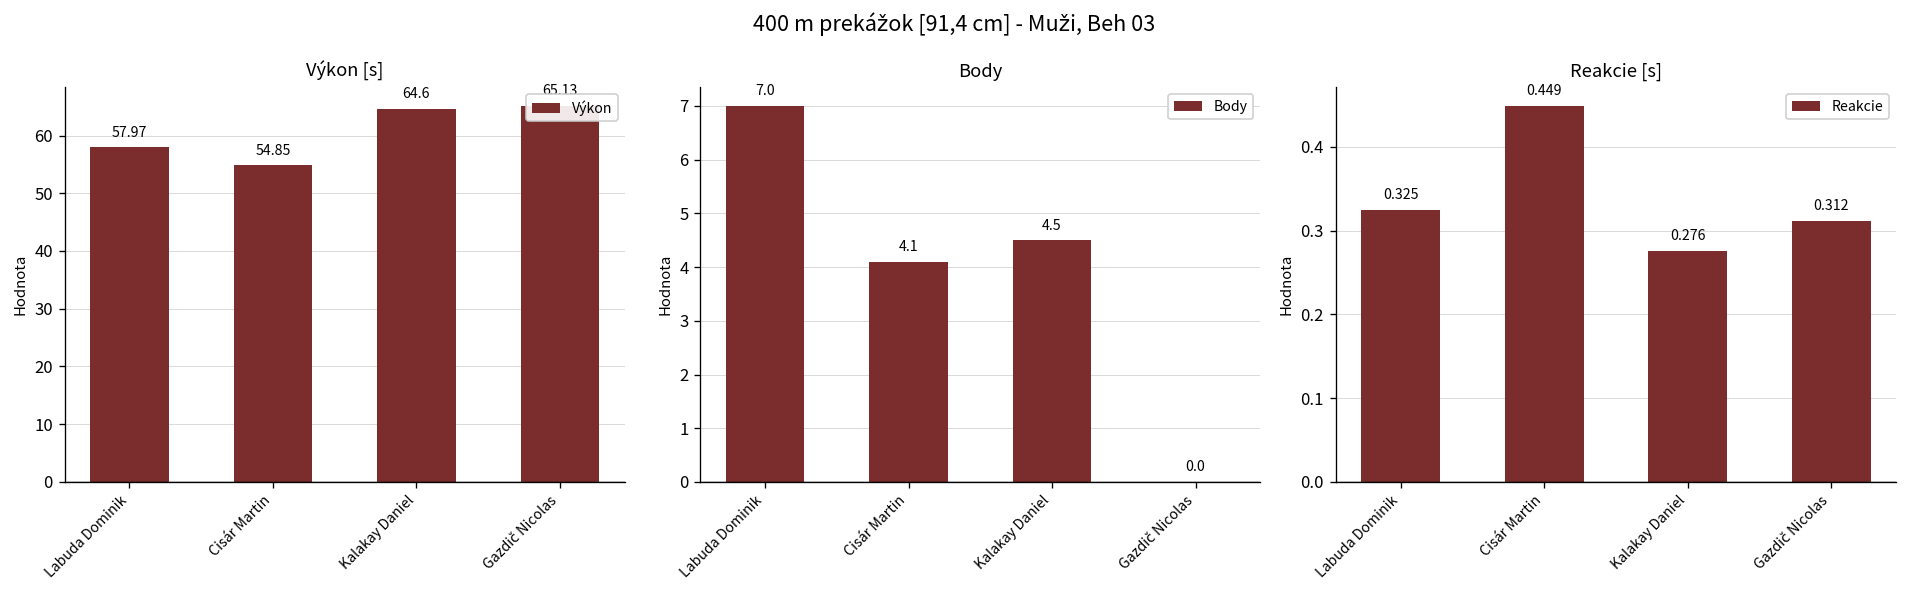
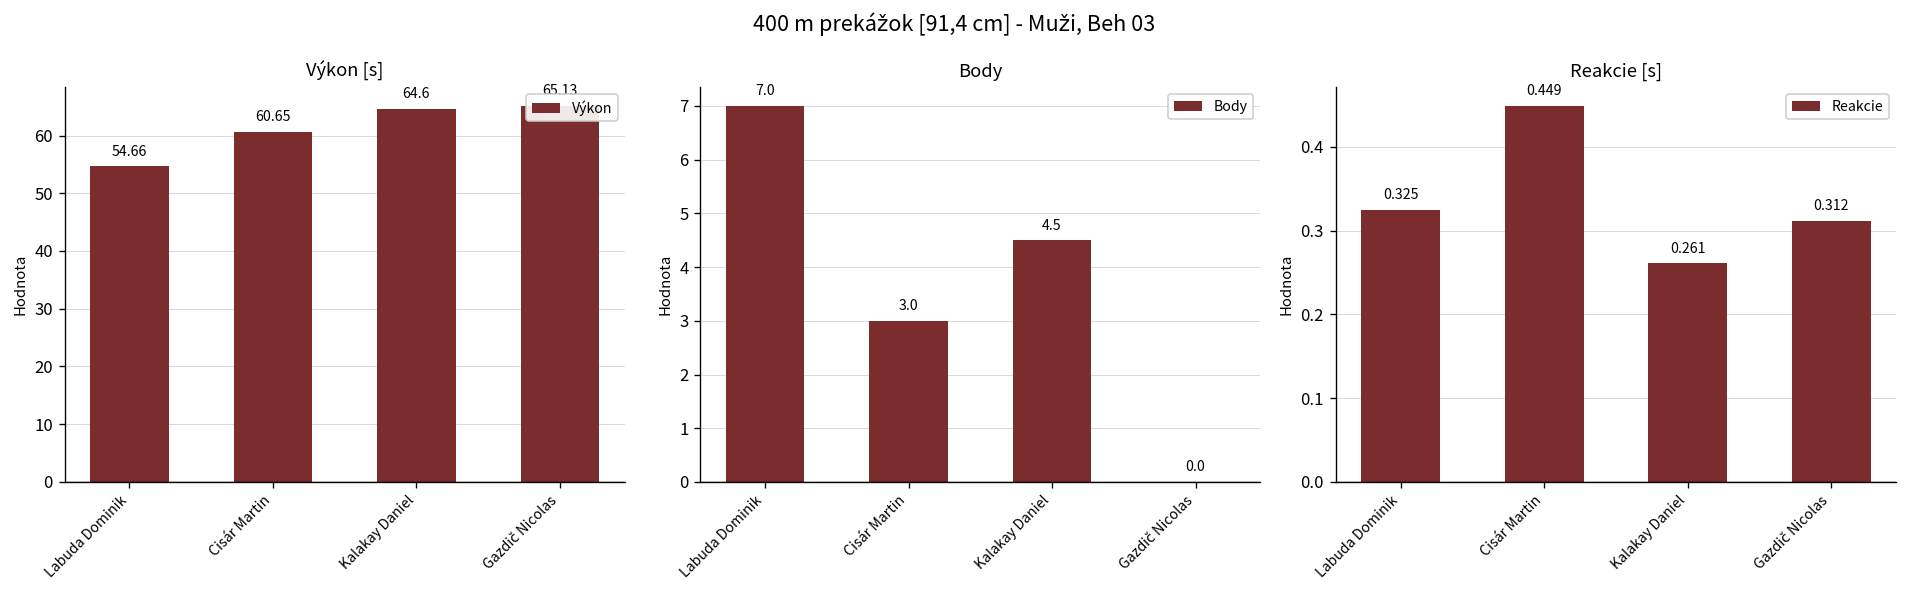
Výkon [s], Labuda Dominik: 57.97 -> 54.66
Výkon [s], Cisár Martin: 54.85 -> 60.65
Body, Cisár Martin: 4.1 -> 3.0
Reakcie [s], Kalakay Daniel: 0.276 -> 0.261
